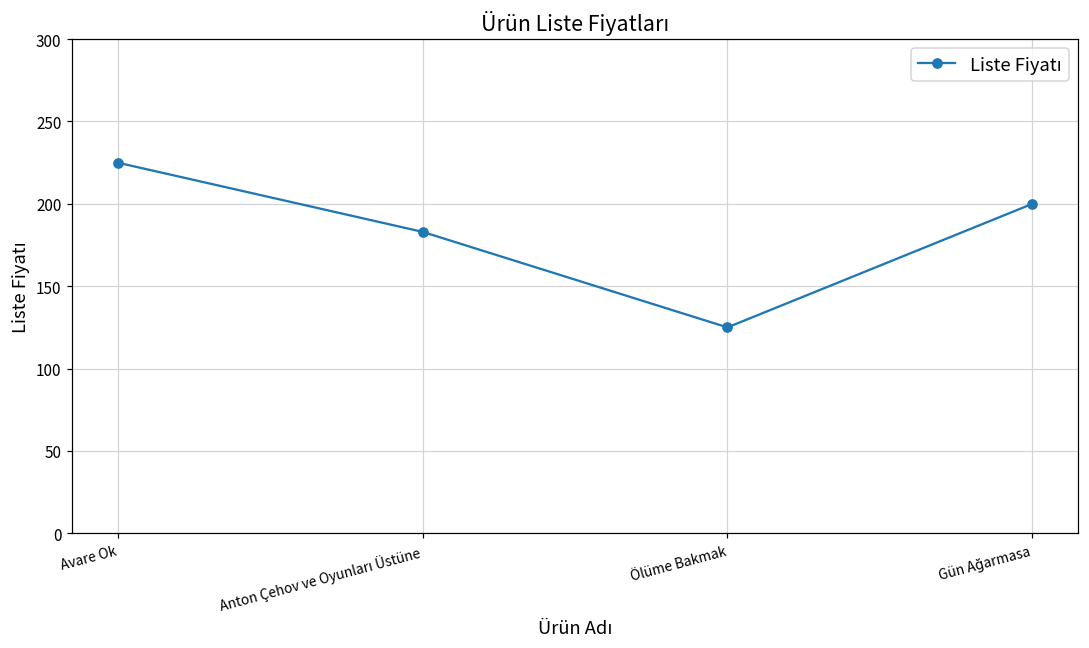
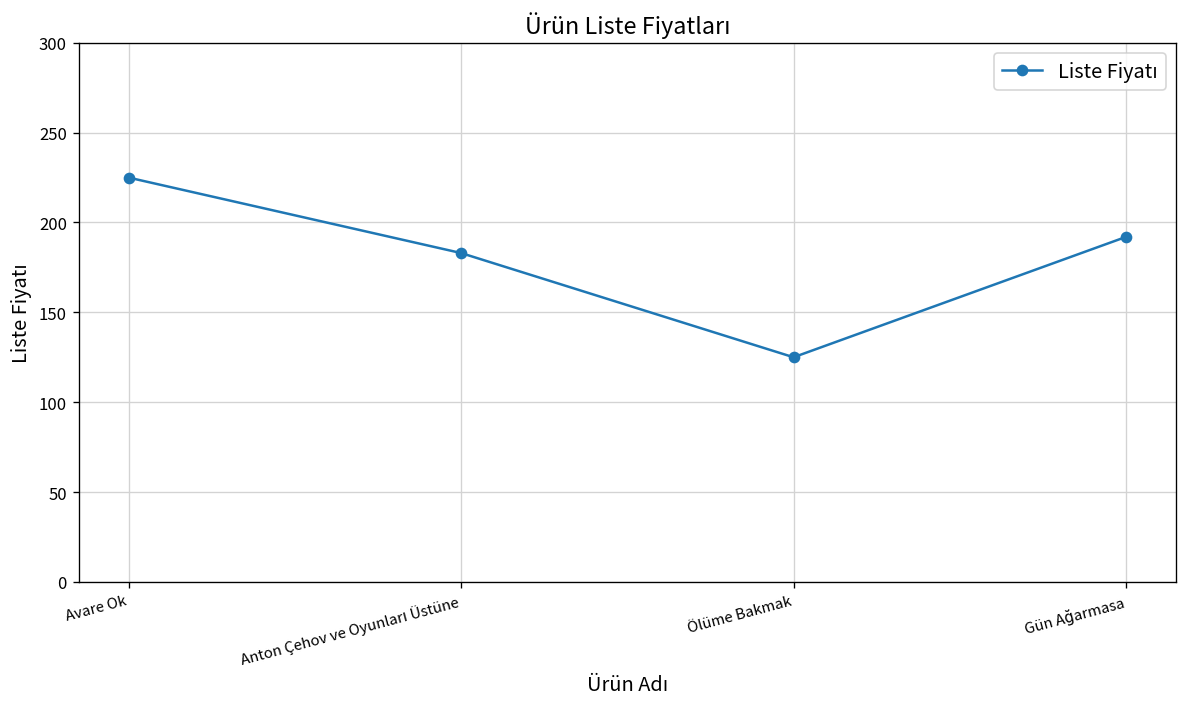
Gün Ağarmasa: 200 -> 192
